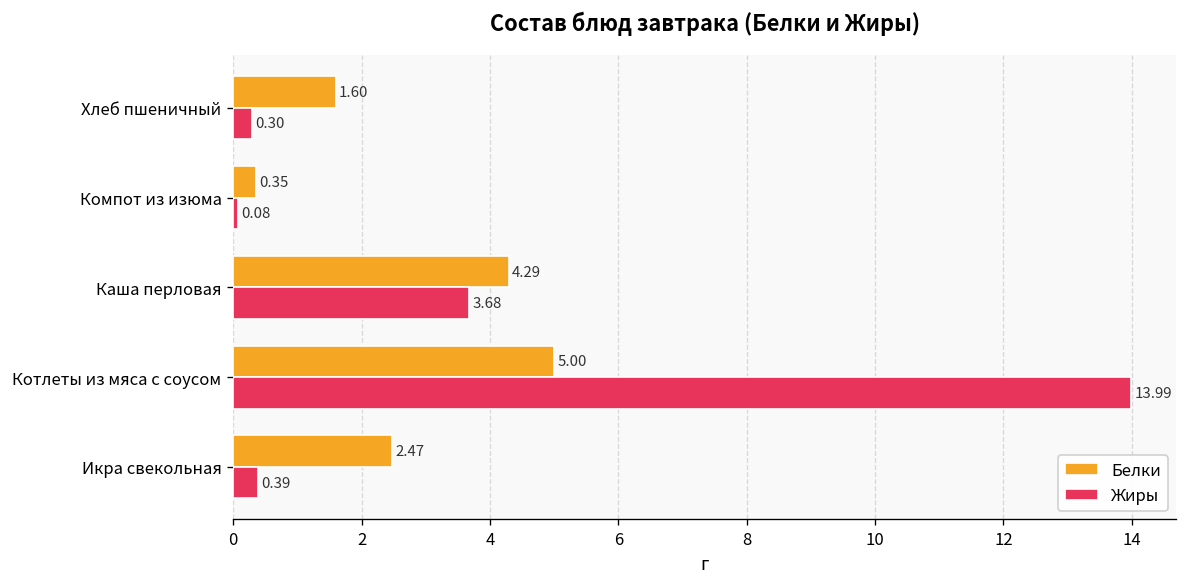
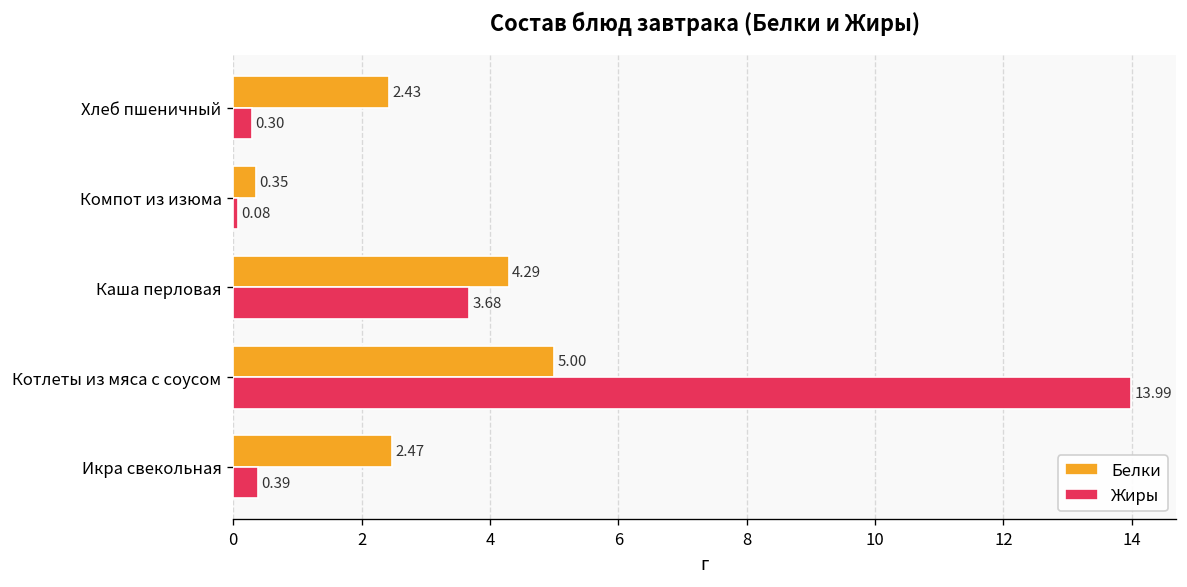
Белки, Хлеб пшеничный: 1.60 -> 2.43
